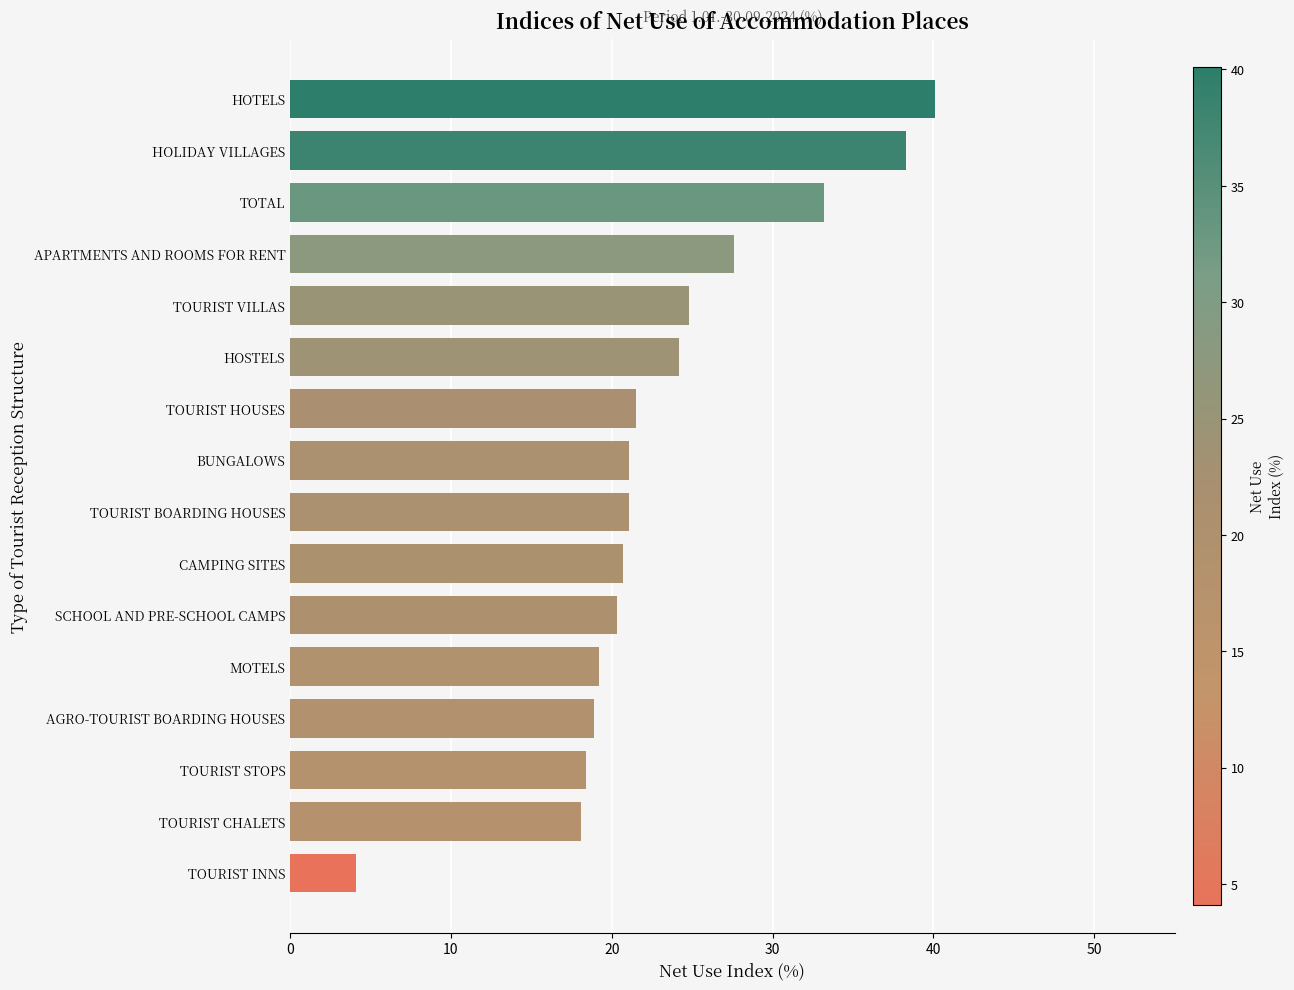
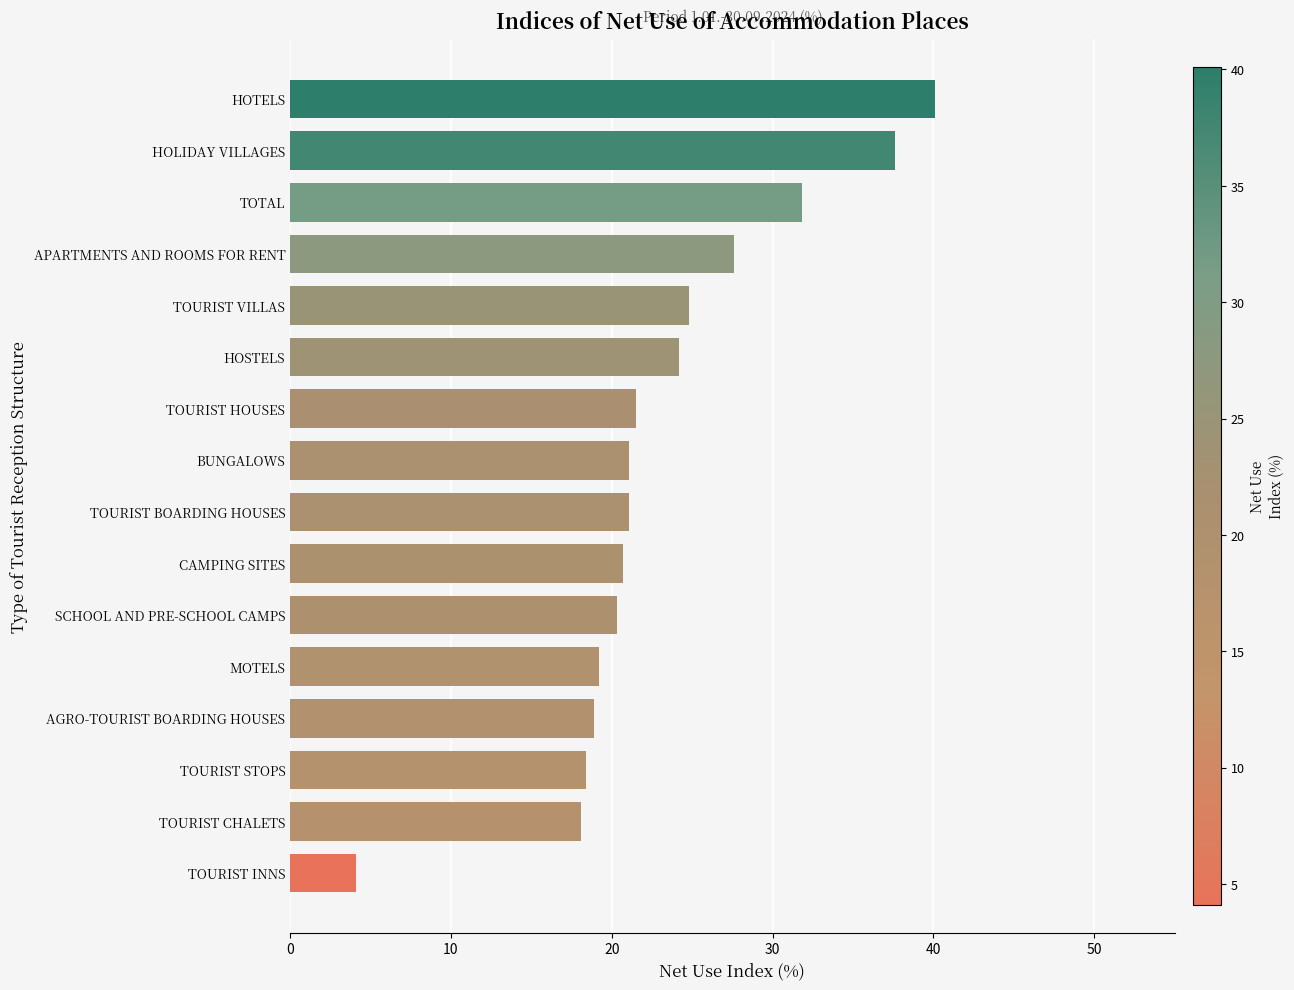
HOLIDAY VILLAGES: 38.3 -> 37.6
TOTAL: 33.2 -> 31.8
